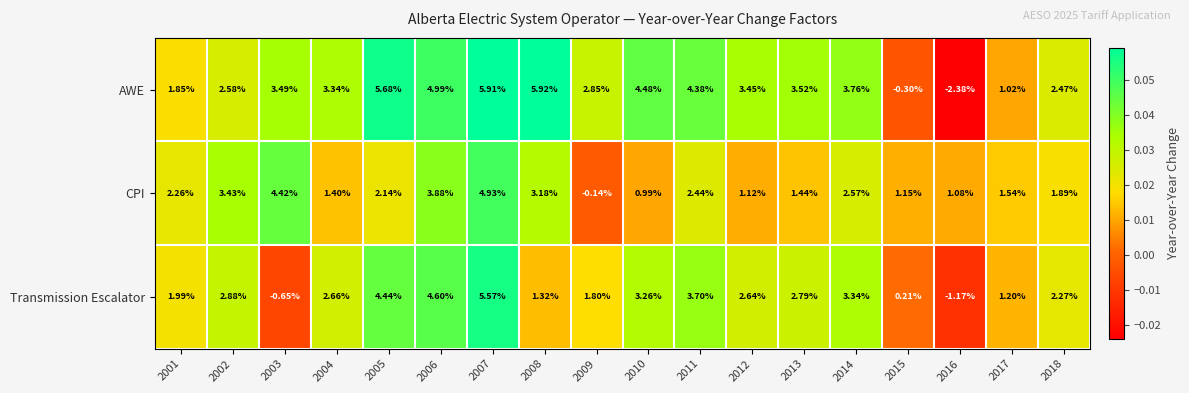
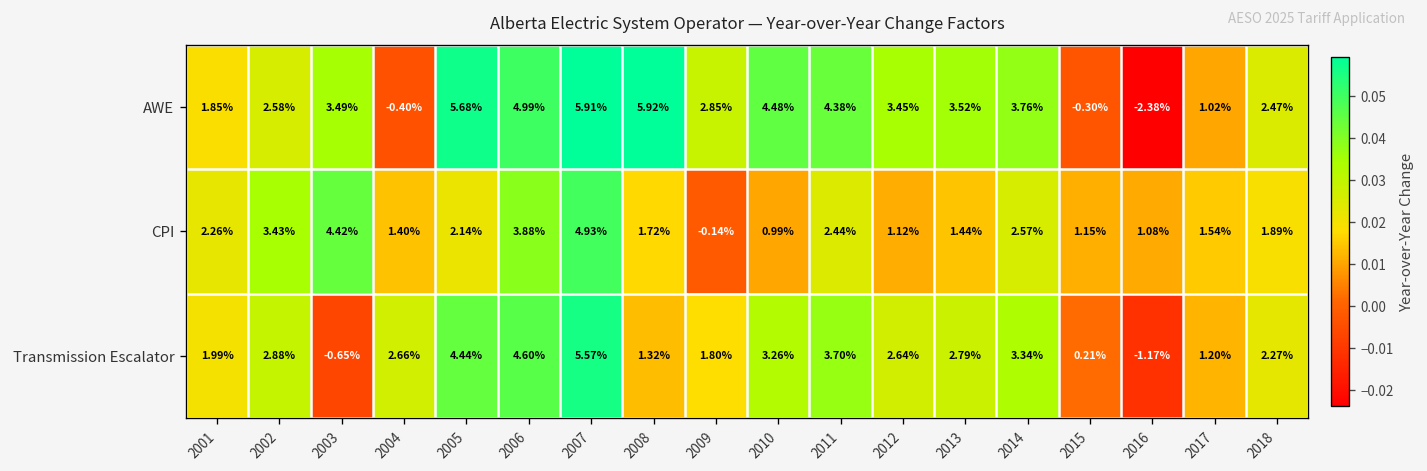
AWE, 2004: 3.34% -> -0.40%
CPI, 2008: 3.18% -> 1.72%
